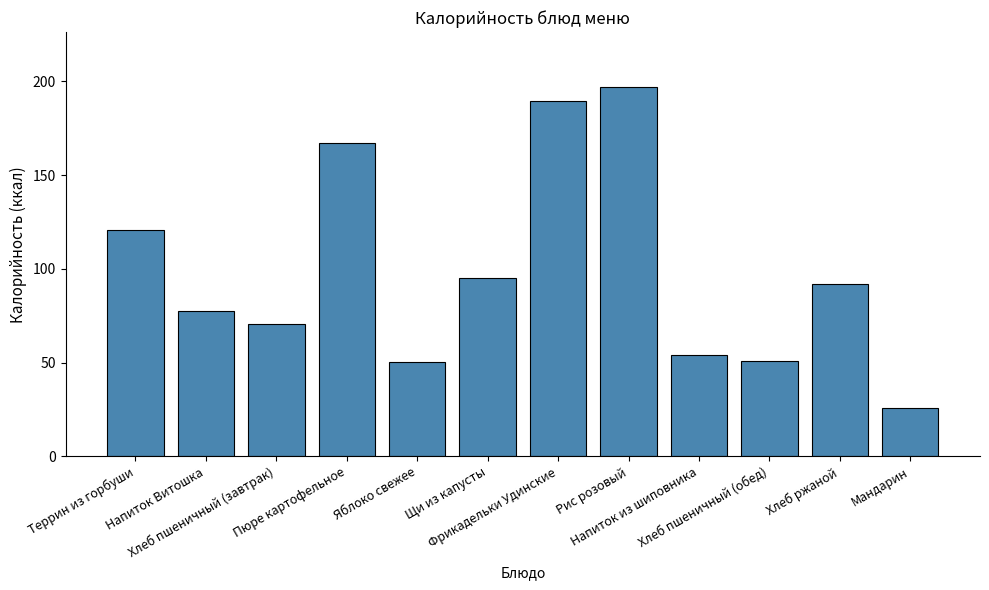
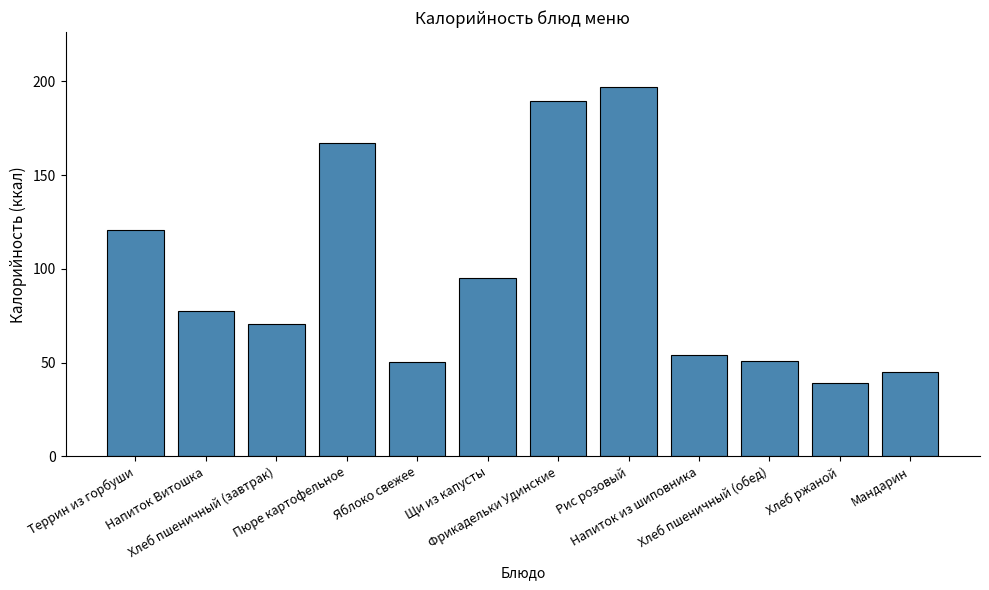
Хлеб ржаной: 92 -> 39
Мандарин: 26 -> 45
